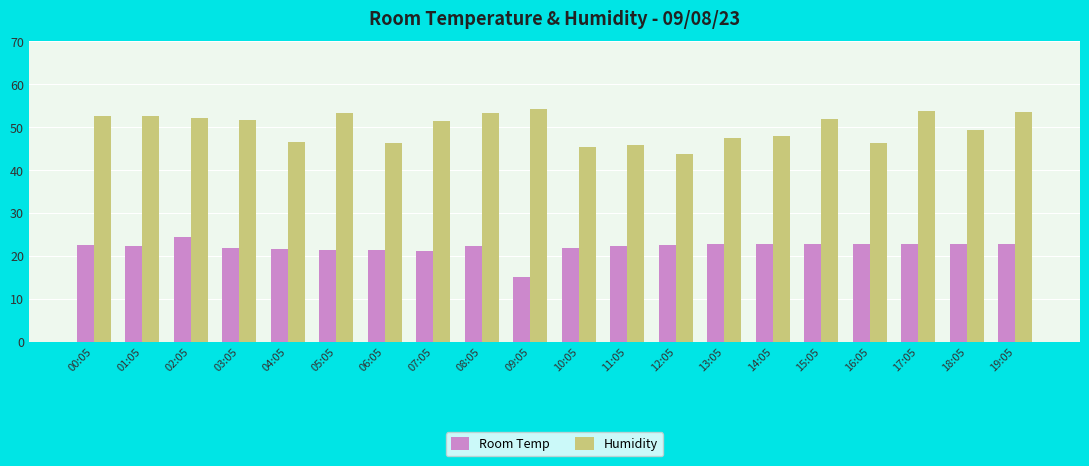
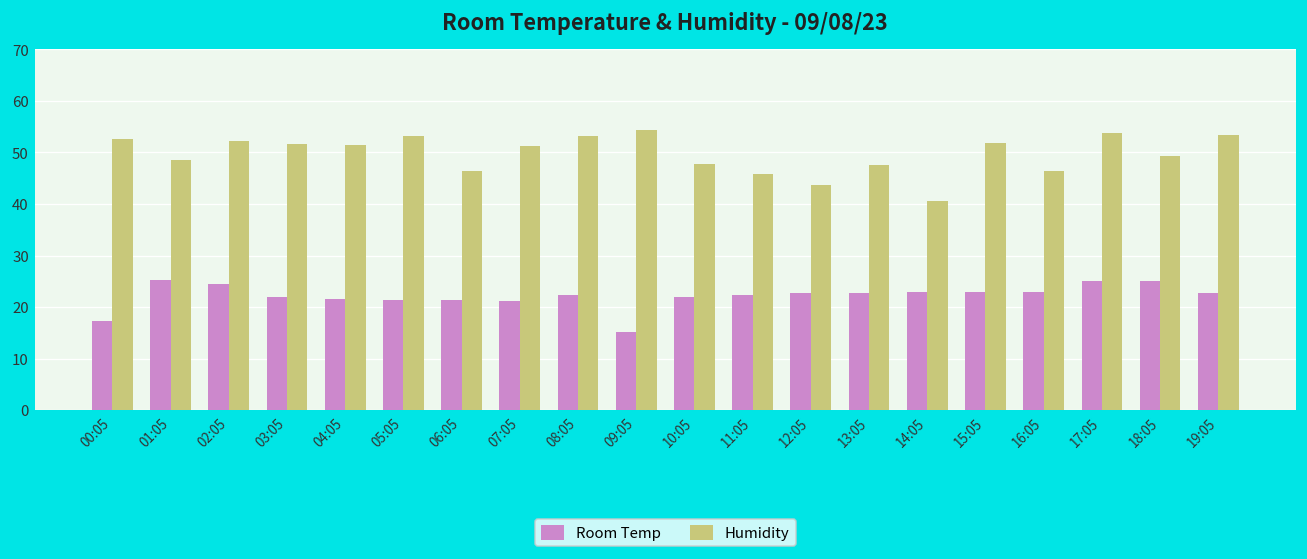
Room Temp, 00:05: 23 -> 17
Room Temp, 01:05: 22 -> 25
Humidity, 01:05: 53 -> 48
Humidity, 04:05: 47 -> 51
Humidity, 10:05: 45 -> 48
Humidity, 14:05: 48 -> 41
Room Temp, 17:05: 23 -> 25
Room Temp, 18:05: 23 -> 25
